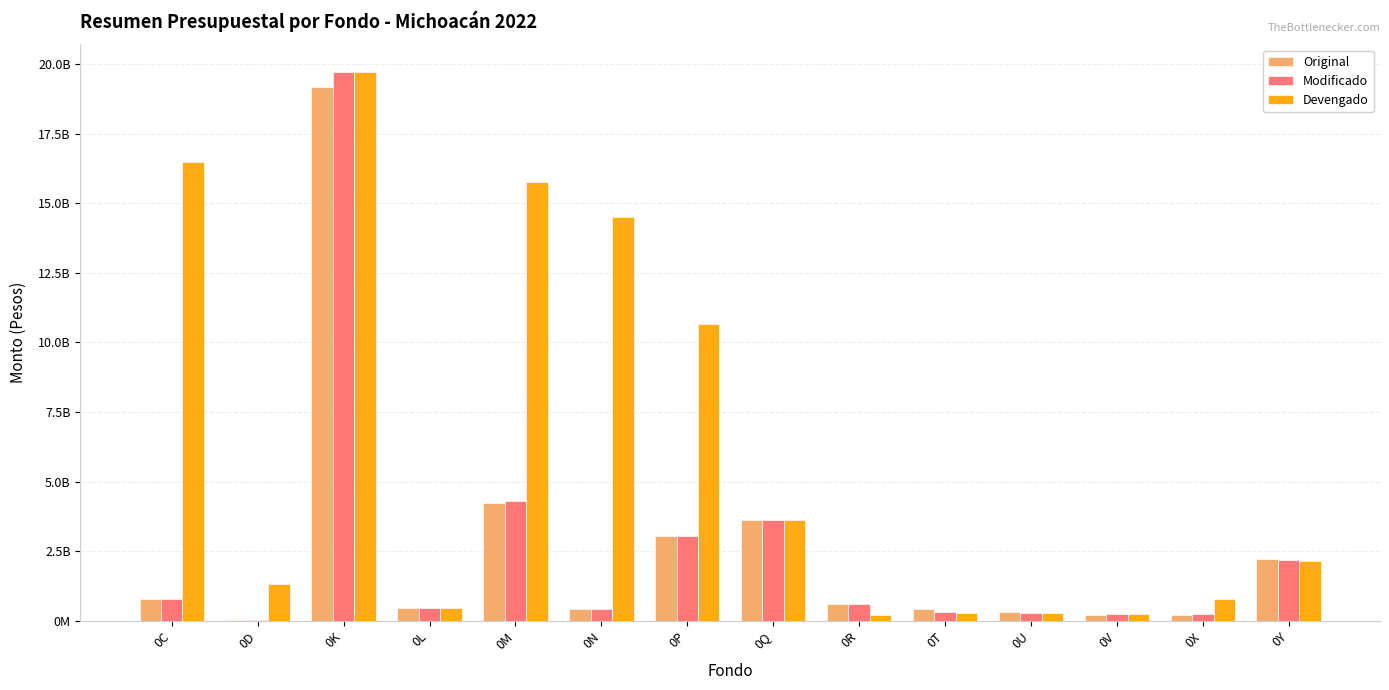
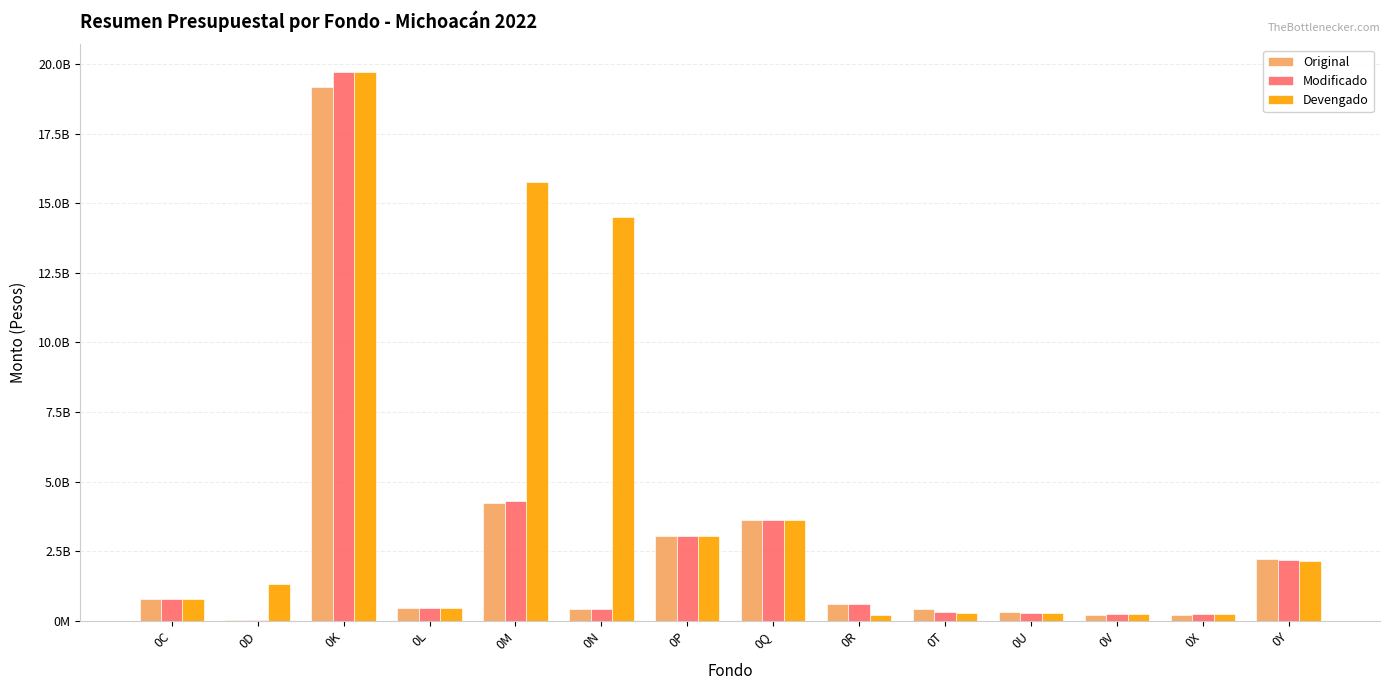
Devengado, 0C: 16500000000 -> 800000000
Devengado, 0P: 10700000000 -> 3000000000
Devengado, 0X: 800000000 -> 200000000
